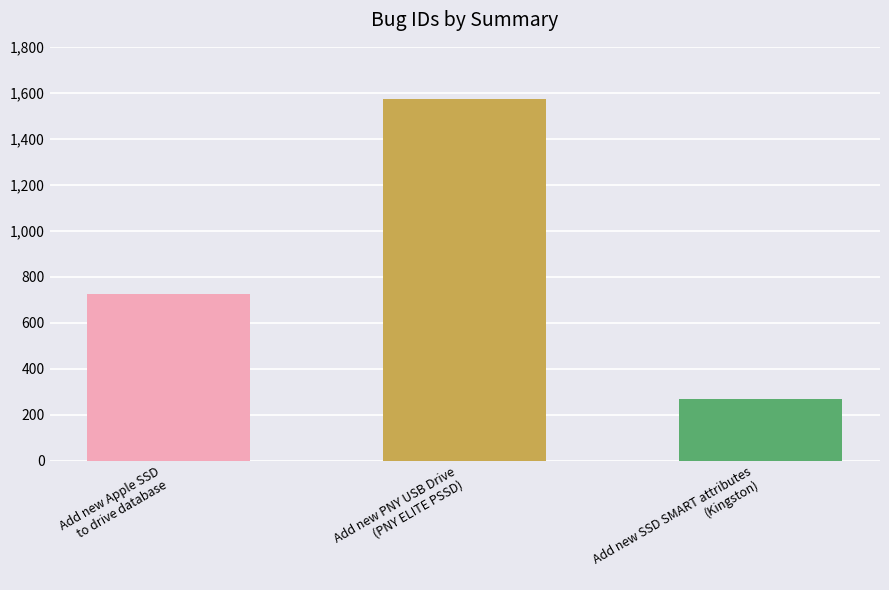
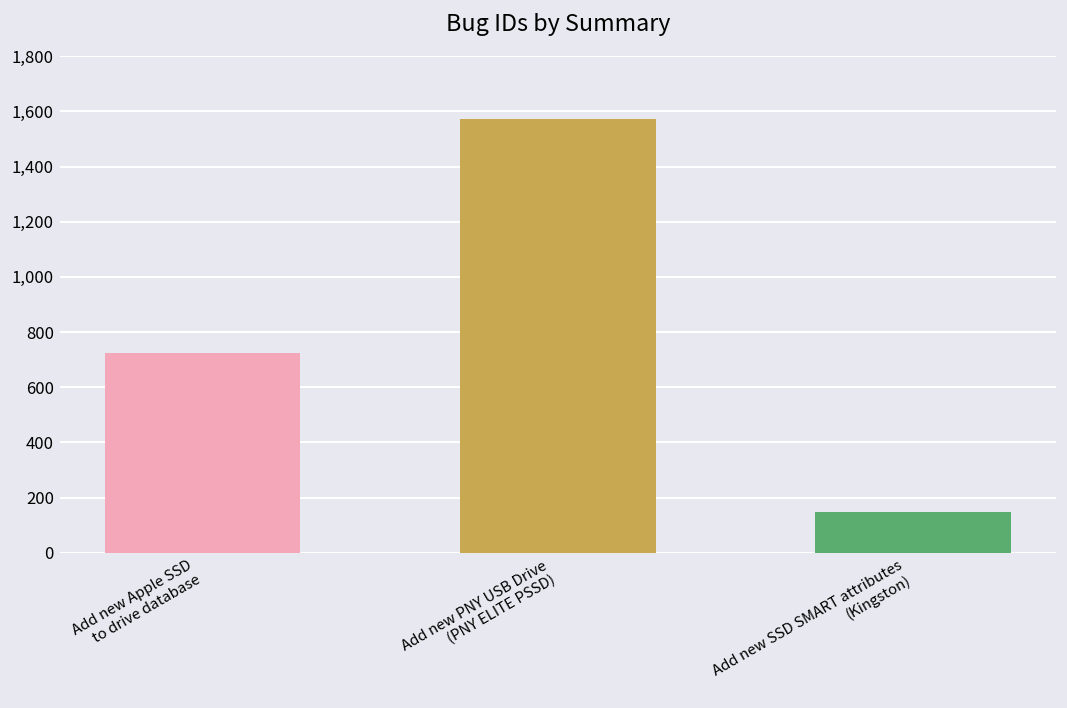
Add new SSD SMART attributes (Kingston): 270 -> 150
